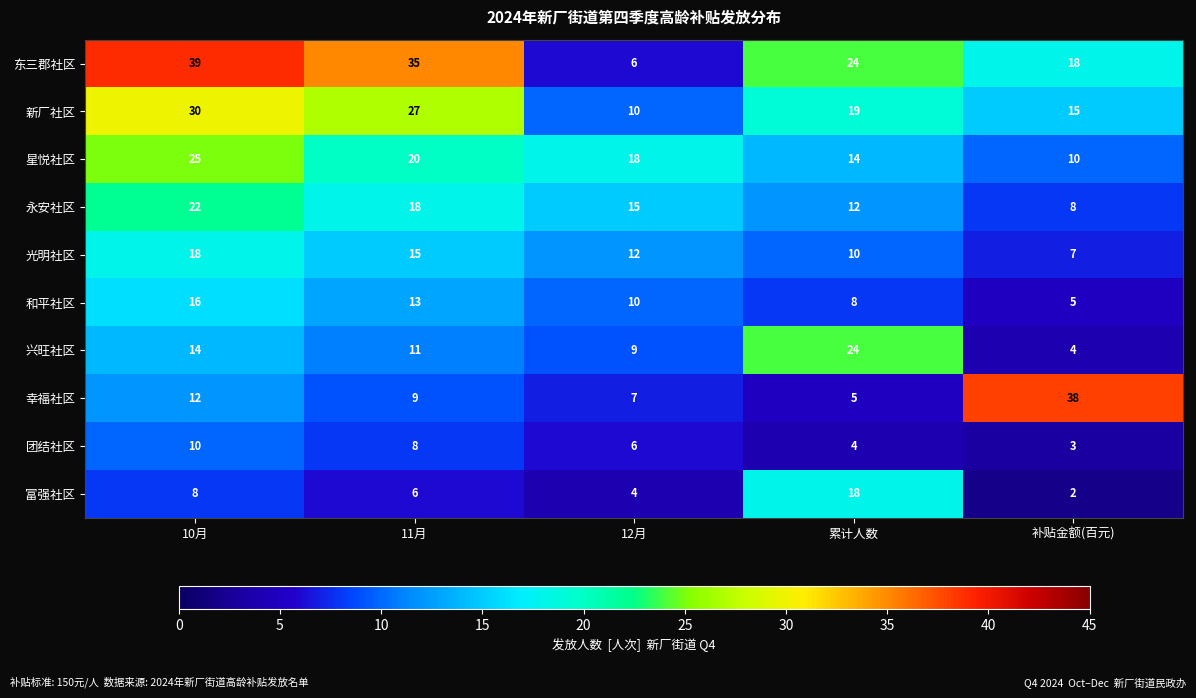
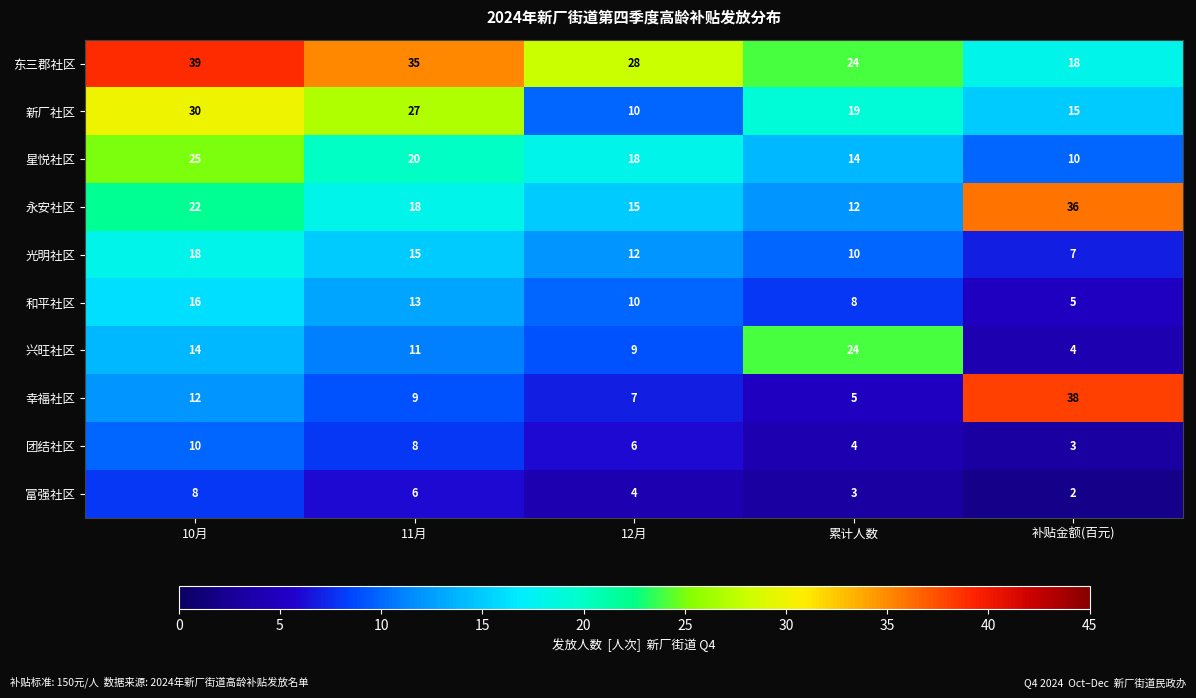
东三郡社区, 12月: 6 -> 28
永安社区, 补贴金额(百元): 8 -> 36
富强社区, 累计人数: 18 -> 3
